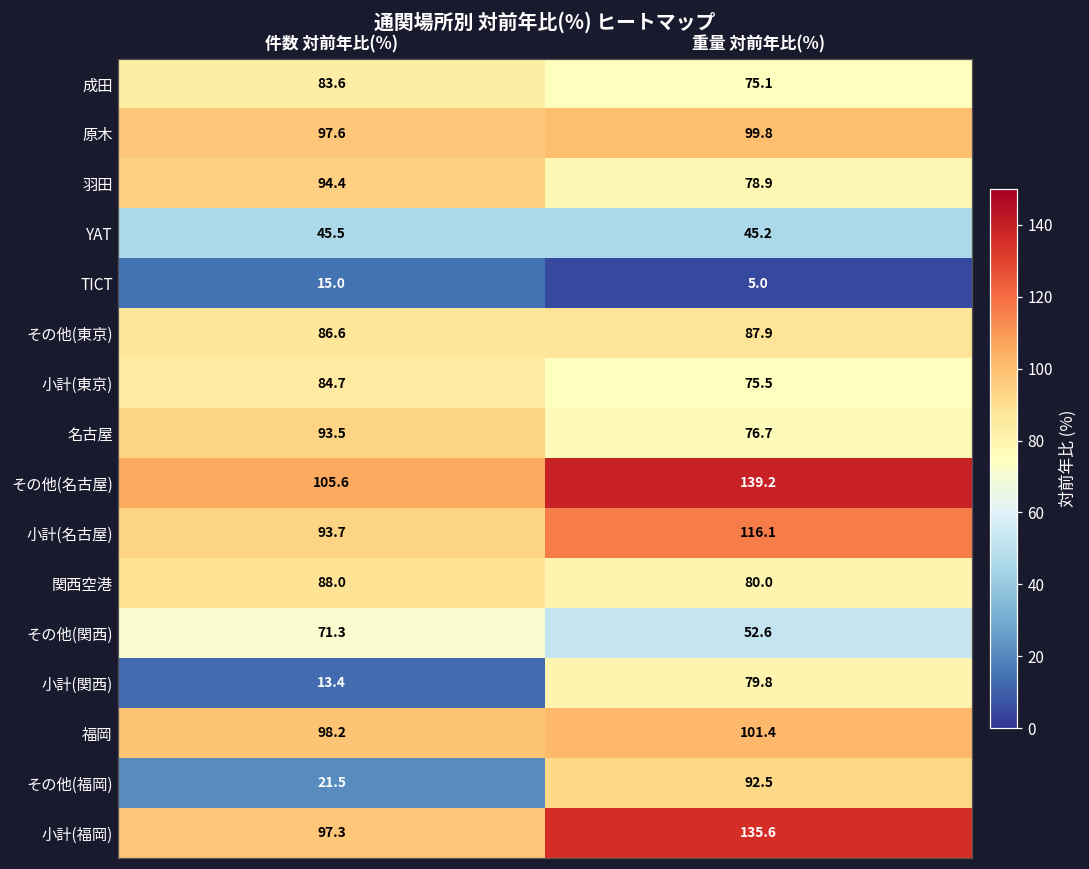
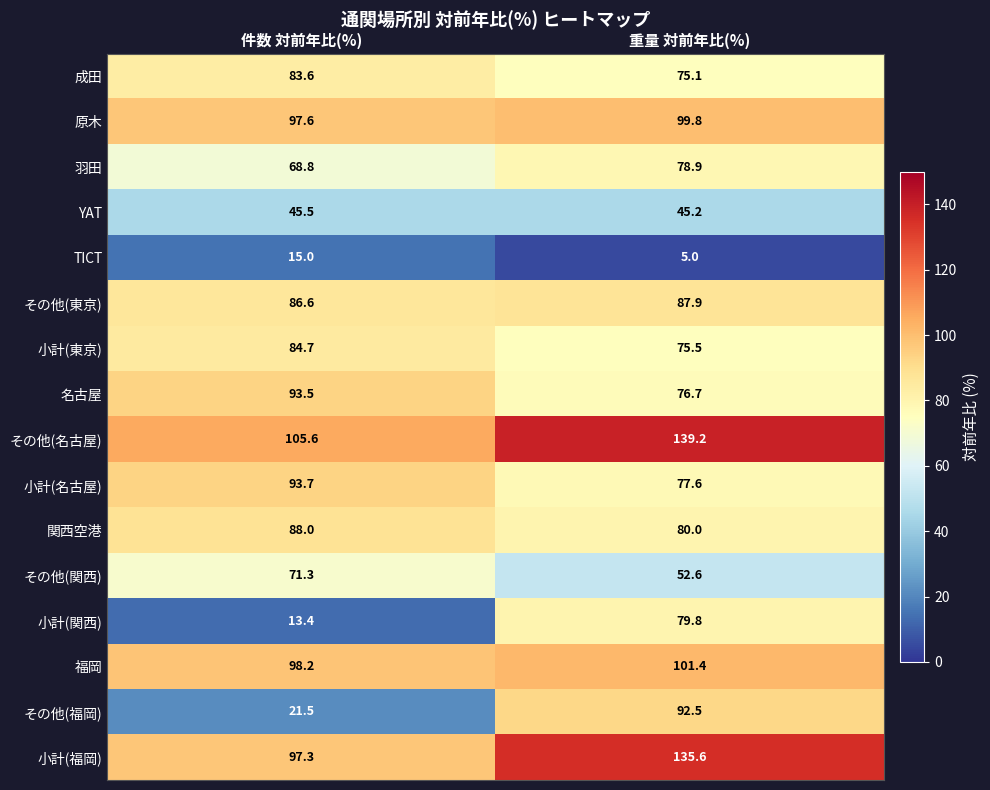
羽田, 件数 対前年比(%): 94.4 -> 68.8
小計(名古屋), 重量 対前年比(%): 116.1 -> 77.6
